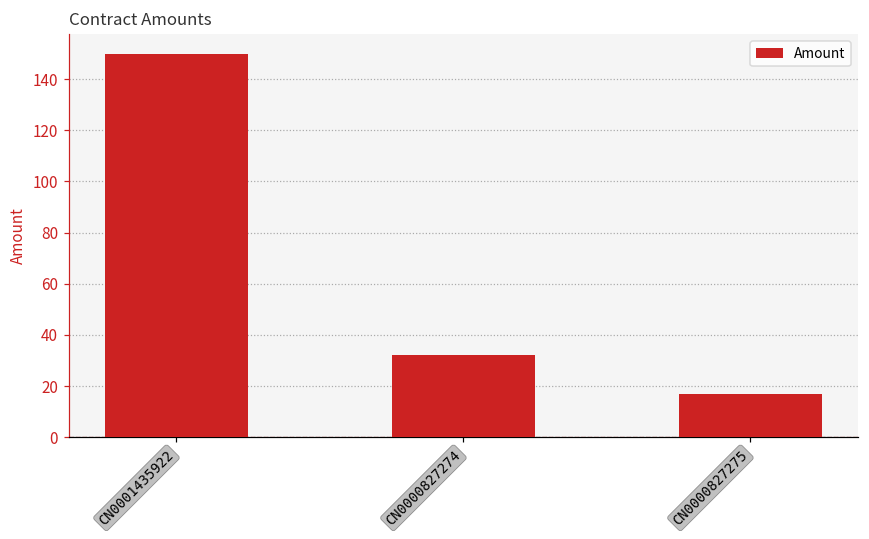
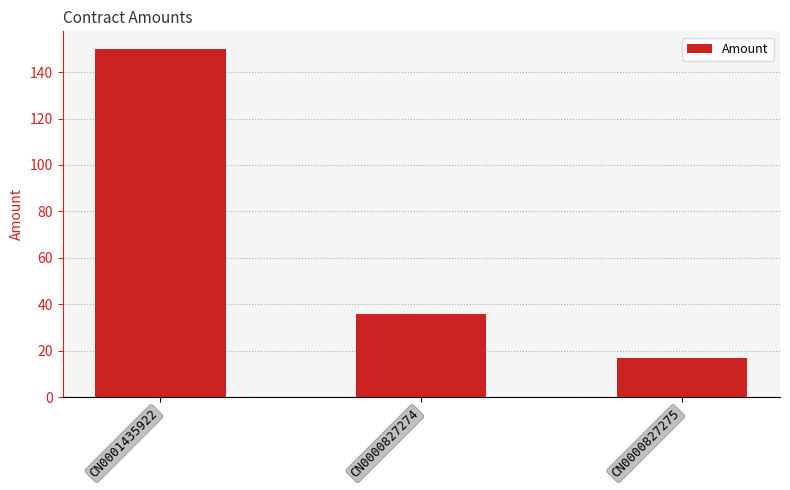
CN0000827274: 32 -> 36
